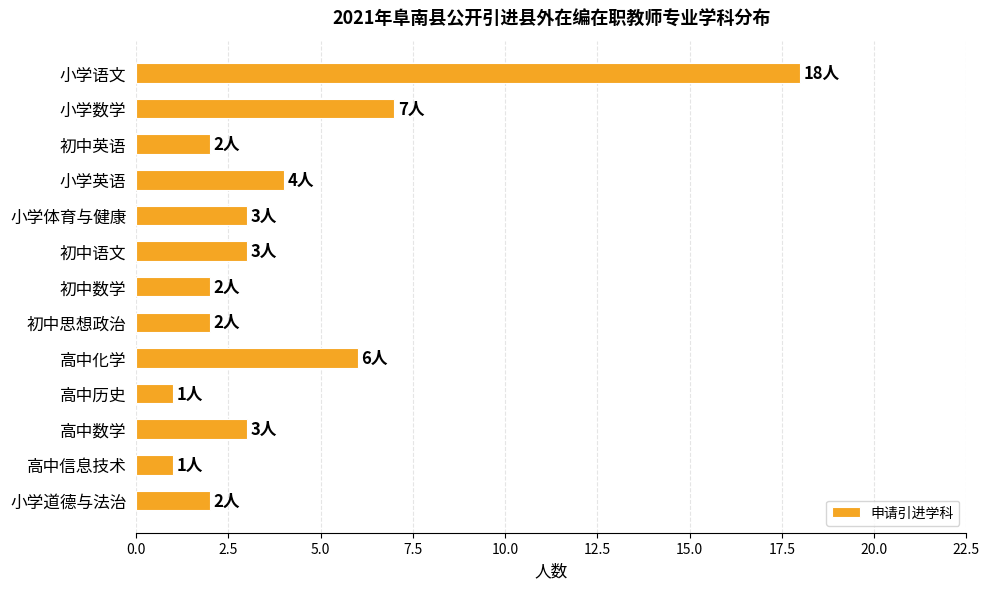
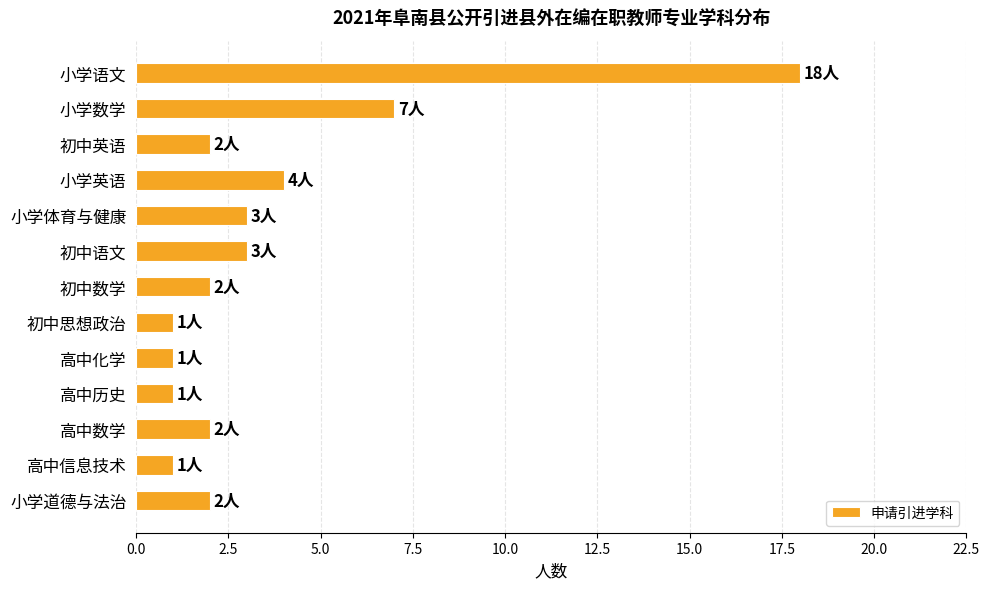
初中思想政治: 2人 -> 1人
高中化学: 6人 -> 1人
高中数学: 3人 -> 2人
